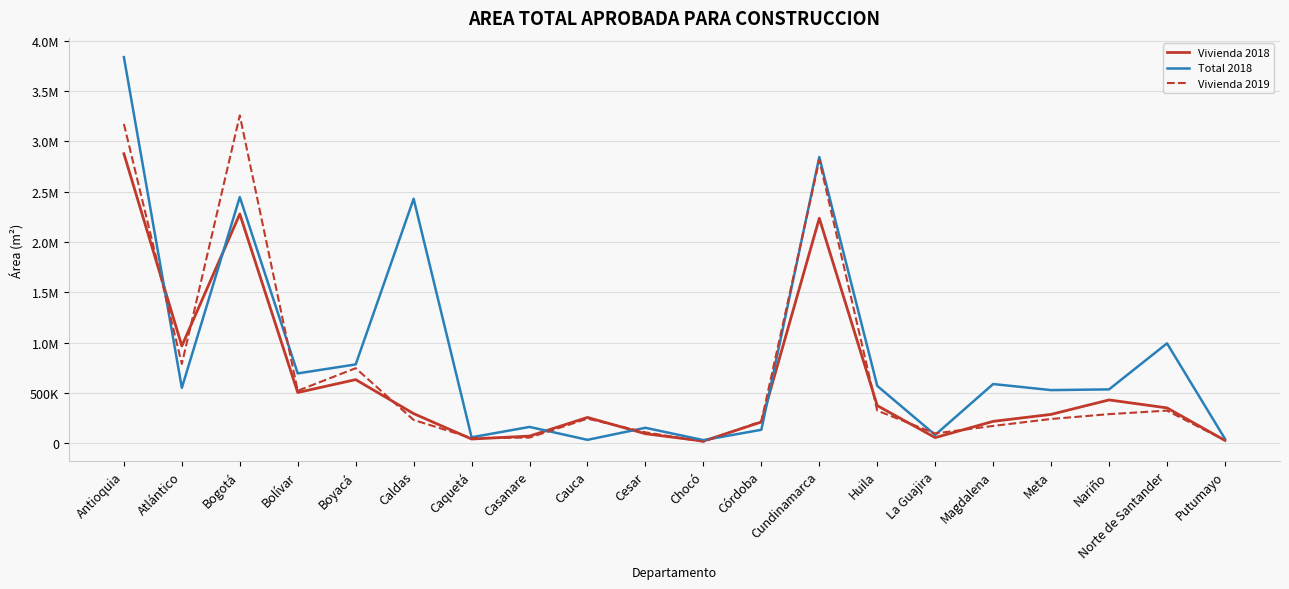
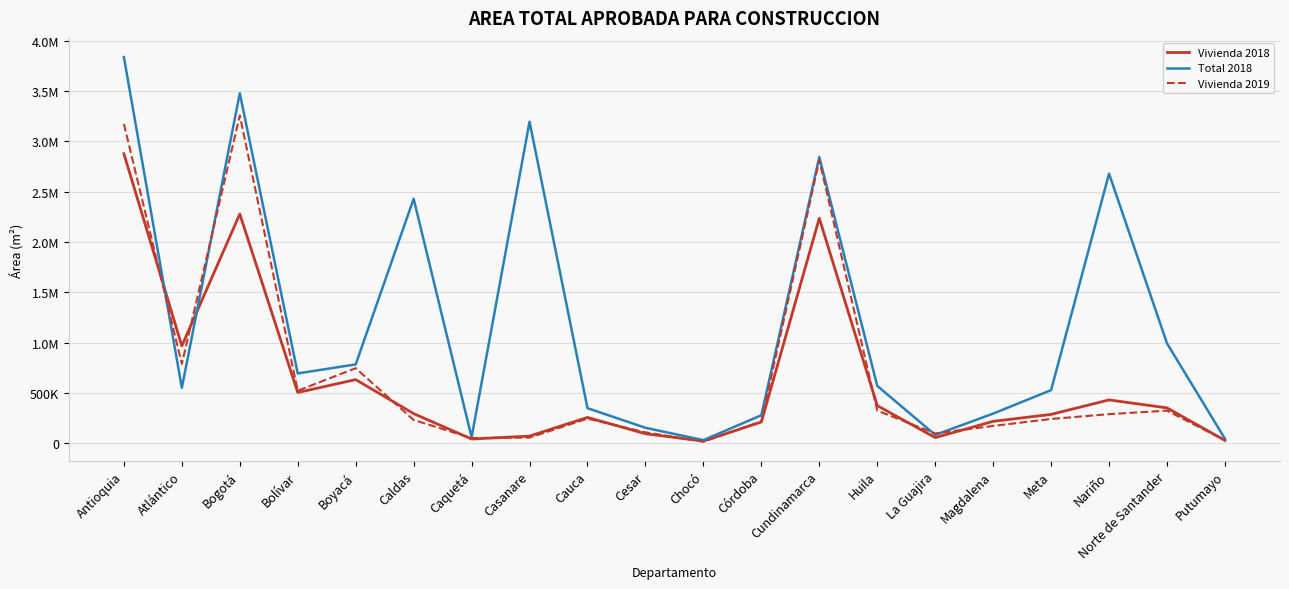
Total 2018, Bogotá: 2450000 -> 3480000
Total 2018, Casanare: 160000 -> 3190000
Total 2018, Cauca: 40000 -> 350000
Total 2018, Córdoba: 140000 -> 280000
Total 2018, Magdalena: 590000 -> 300000
Total 2018, Nariño: 540000 -> 2680000
